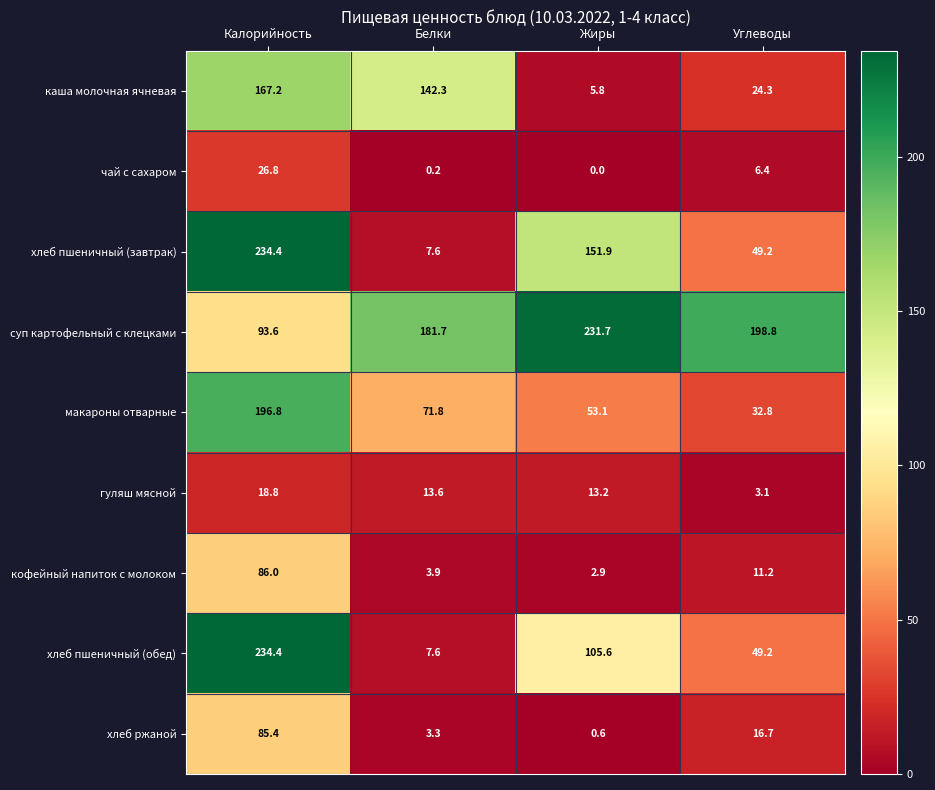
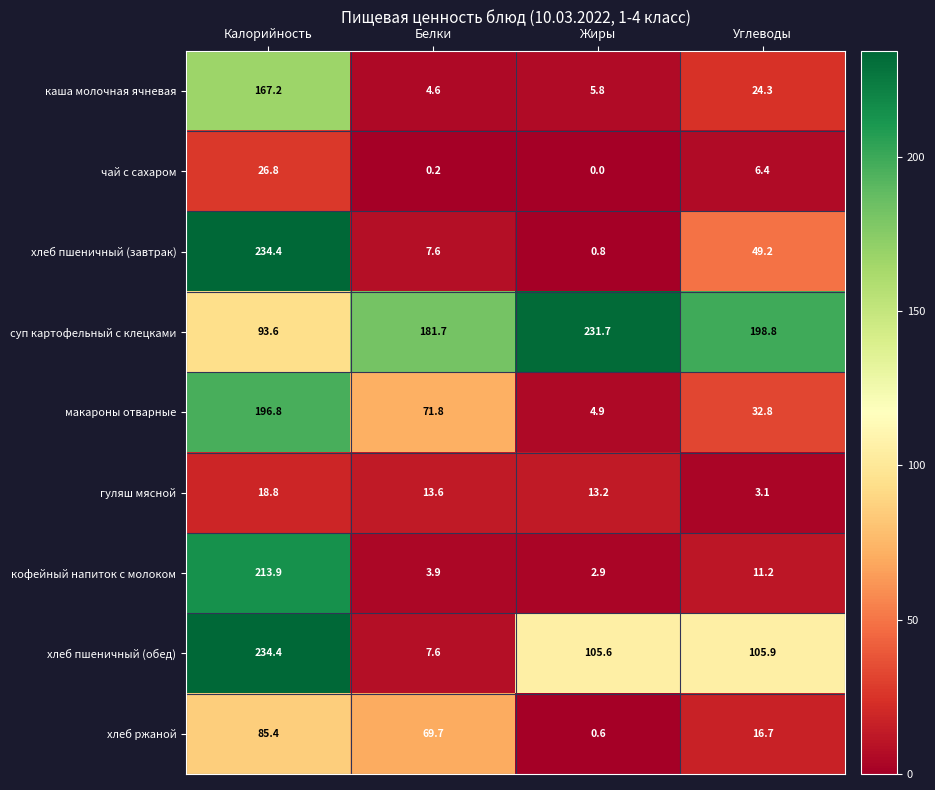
каша молочная ячневая, Белки: 142.3 -> 4.6
хлеб пшеничный (завтрак), Жиры: 151.9 -> 0.8
макароны отварные, Жиры: 53.1 -> 4.9
кофейный напиток с молоком, Калорийность: 86.0 -> 213.9
хлеб пшеничный (обед), Углеводы: 49.2 -> 105.9
хлеб ржаной, Белки: 3.3 -> 69.7
